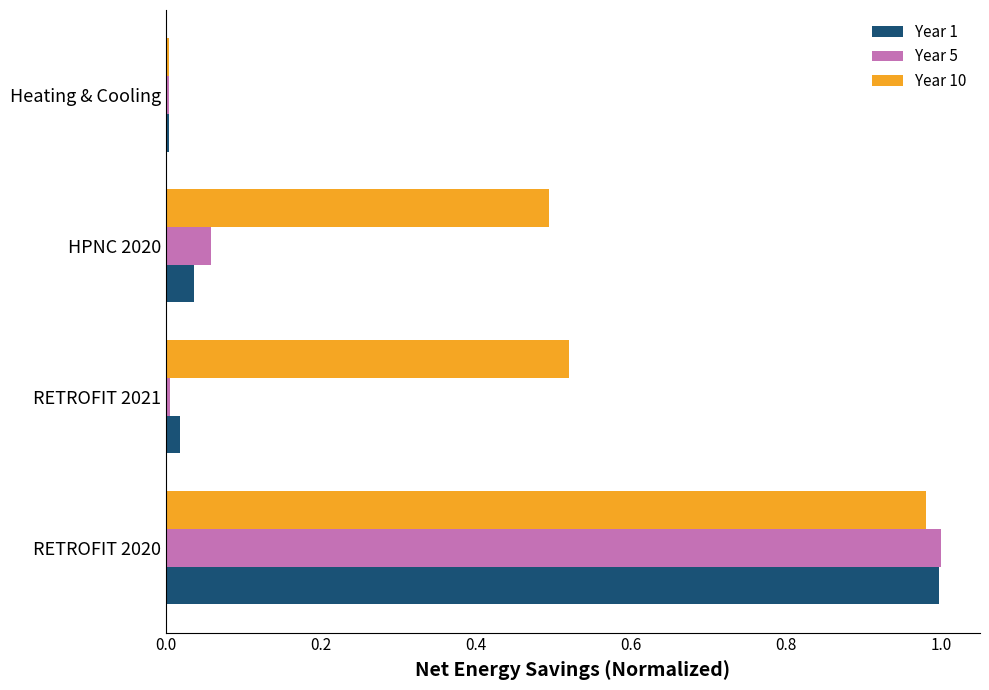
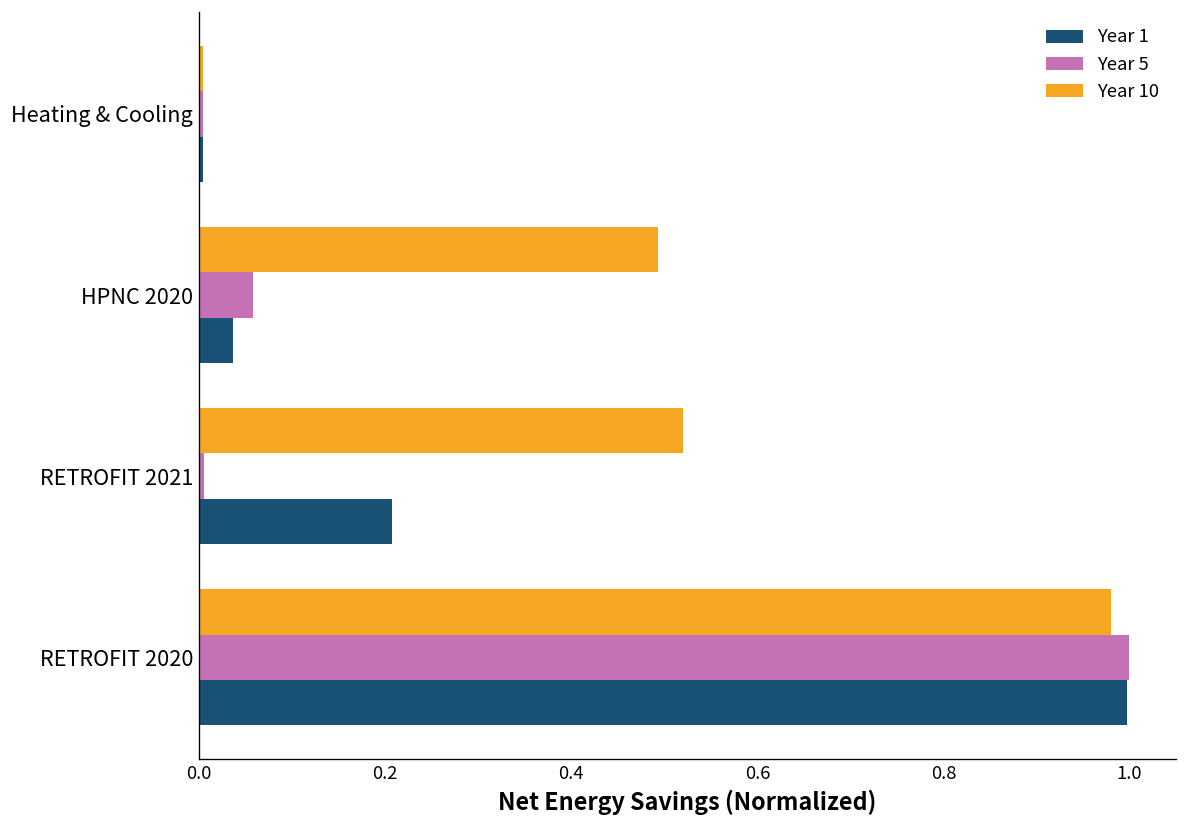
Year 1, RETROFIT 2021: 0.02 -> 0.21
